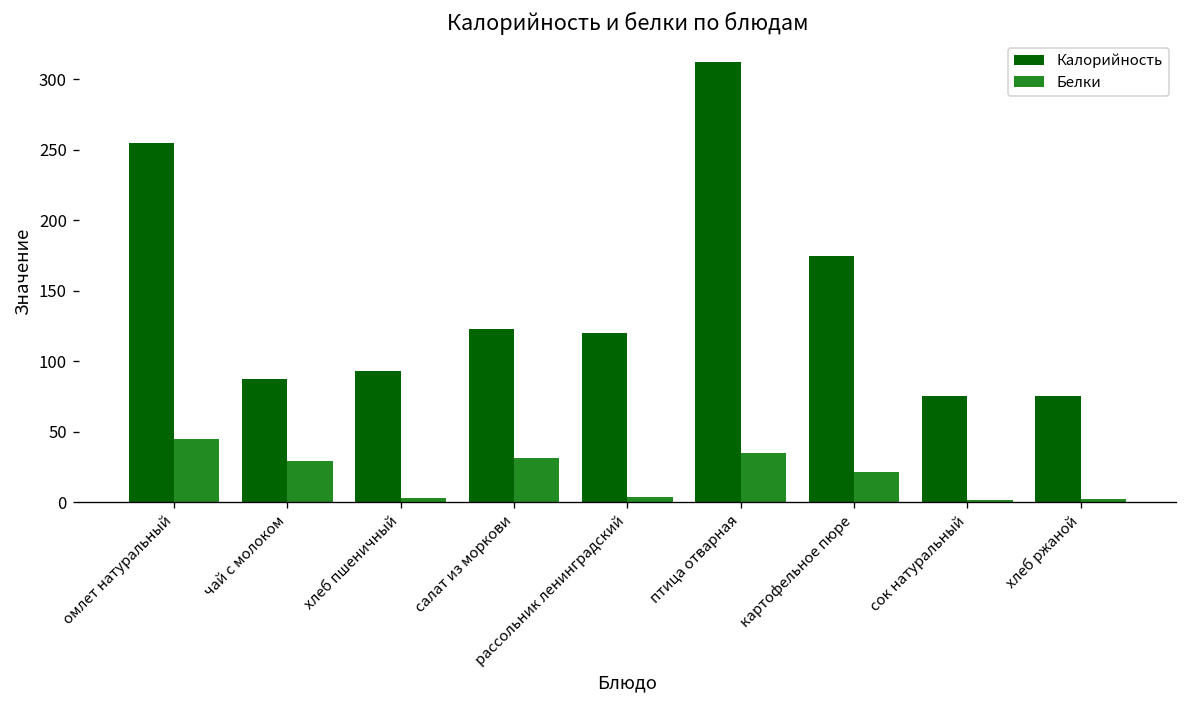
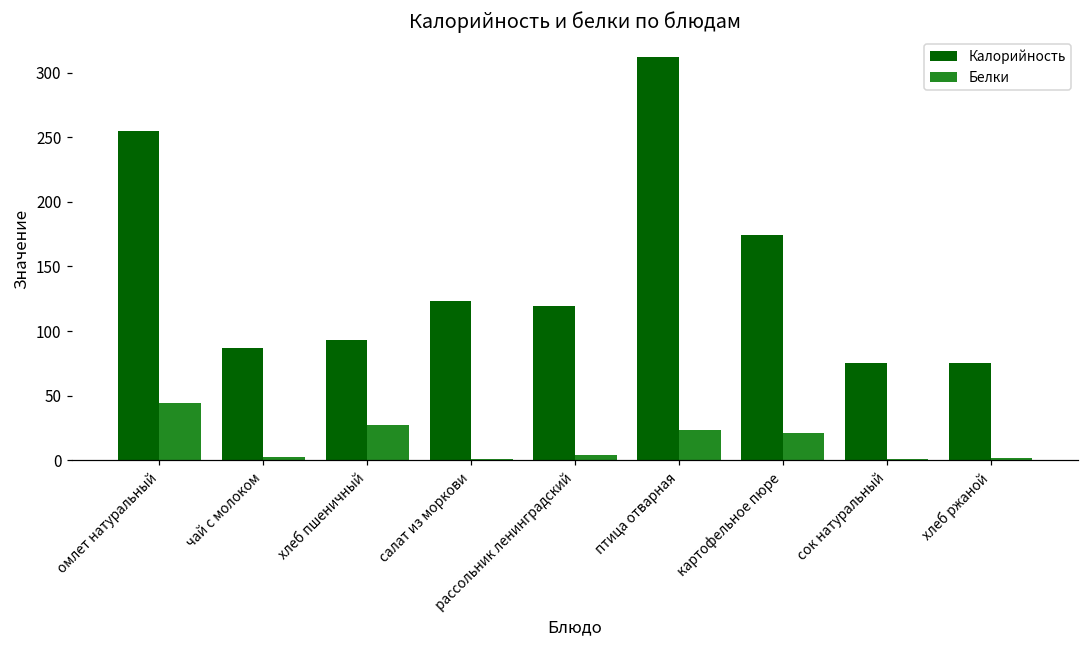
Белки, чай с молоком: 29 -> 3
Белки, хлеб пшеничный: 3 -> 27
Белки, салат из моркови: 31 -> 1
Белки, птица отварная: 35 -> 23
